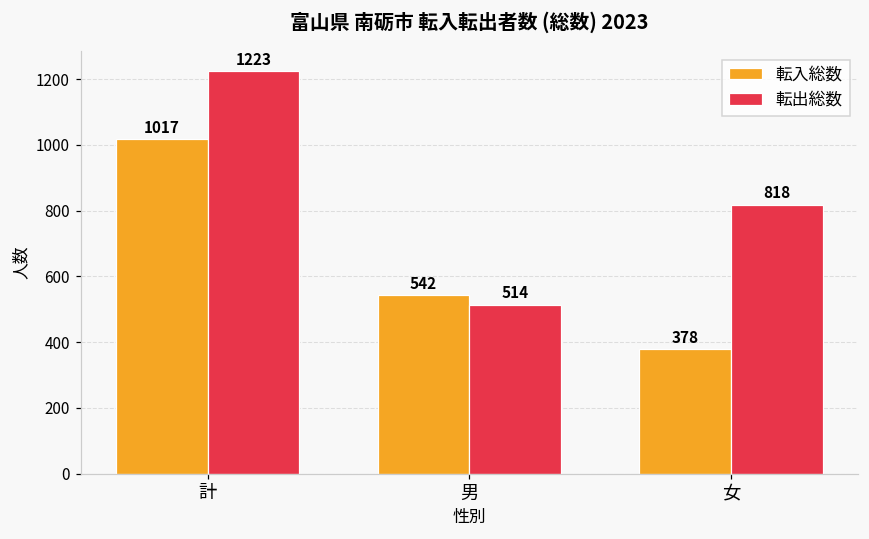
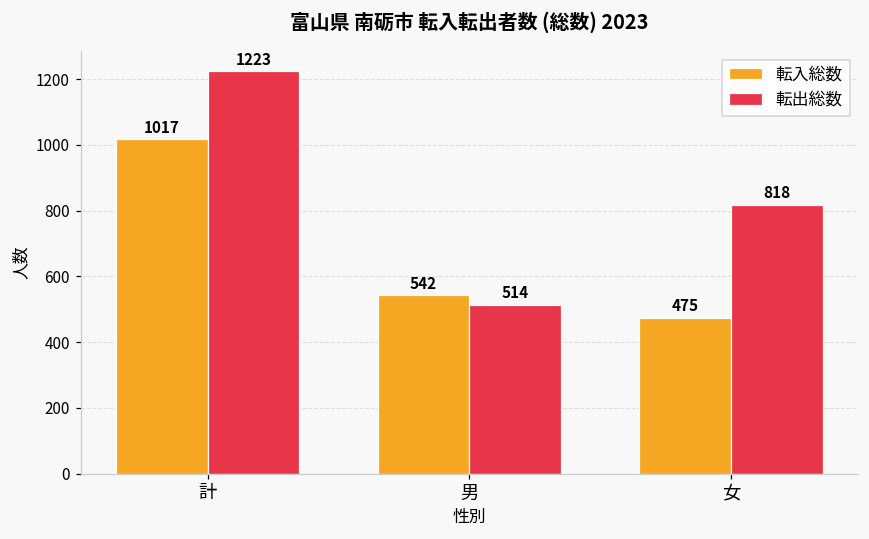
転入総数, 女: 378 -> 475
